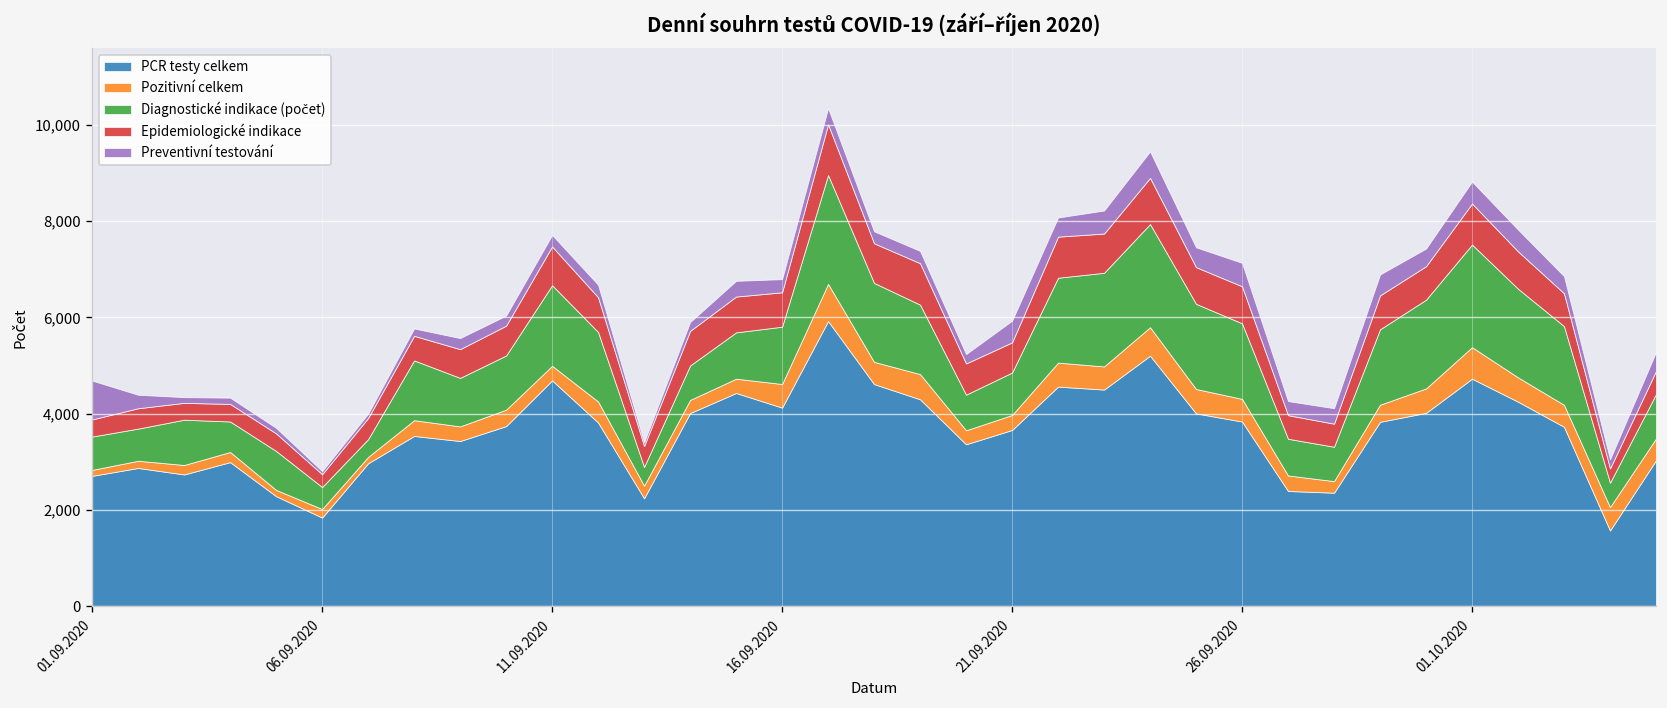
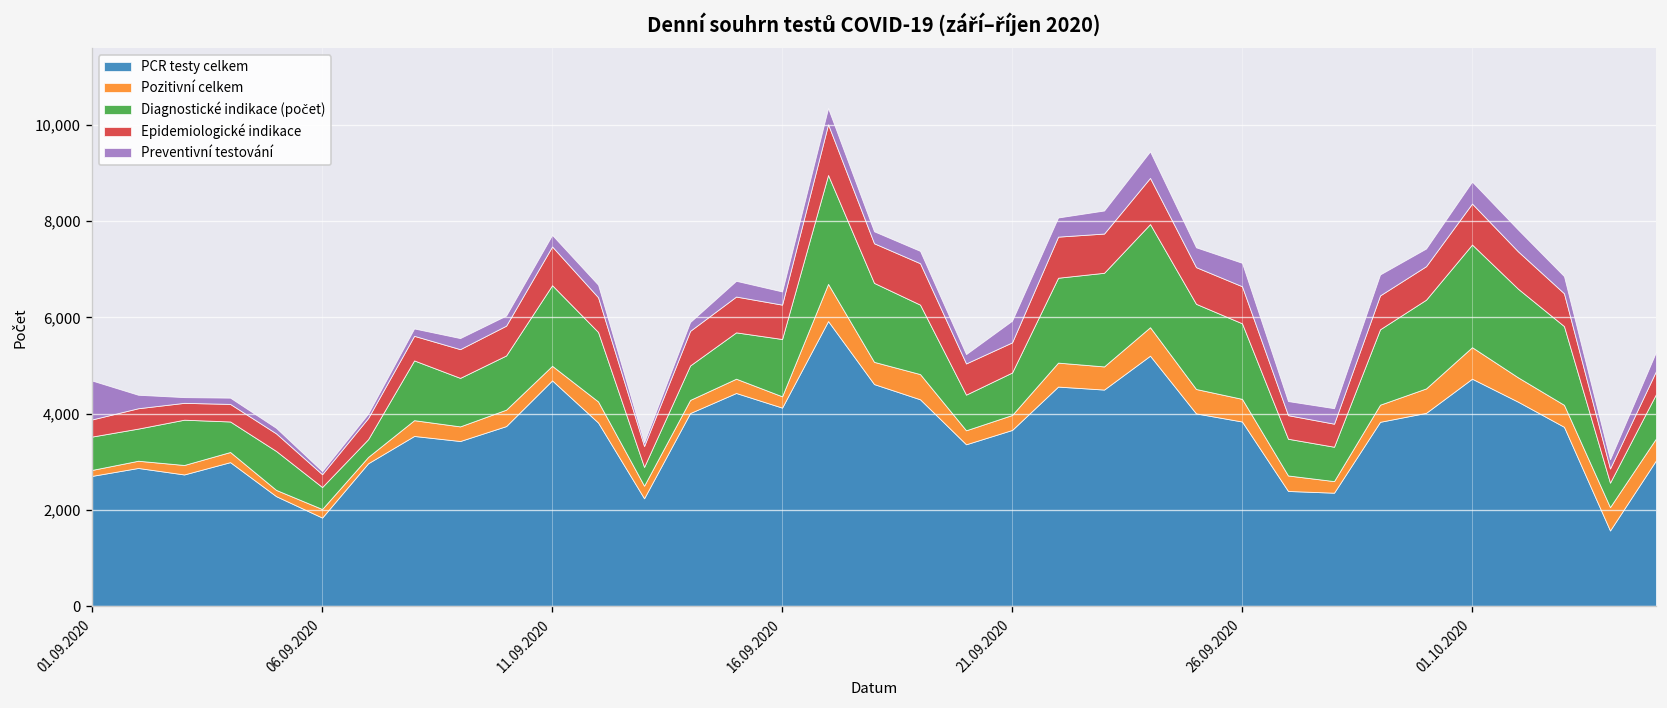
Pozitivní celkem, 16.09.2020: 500 -> 200
